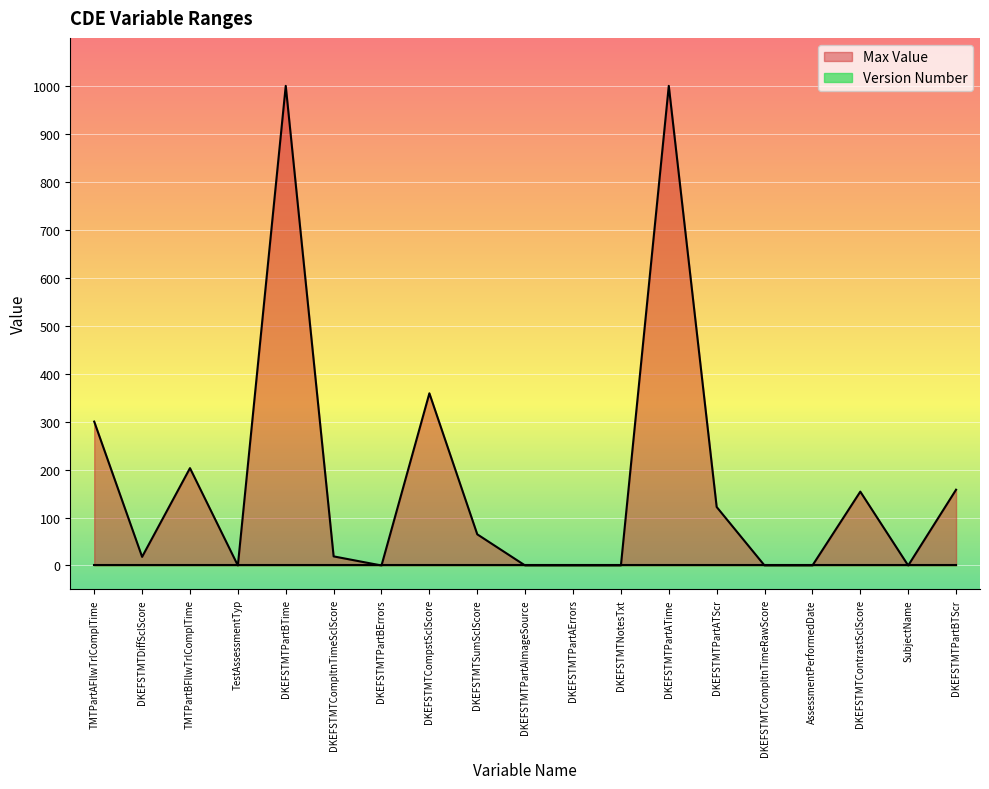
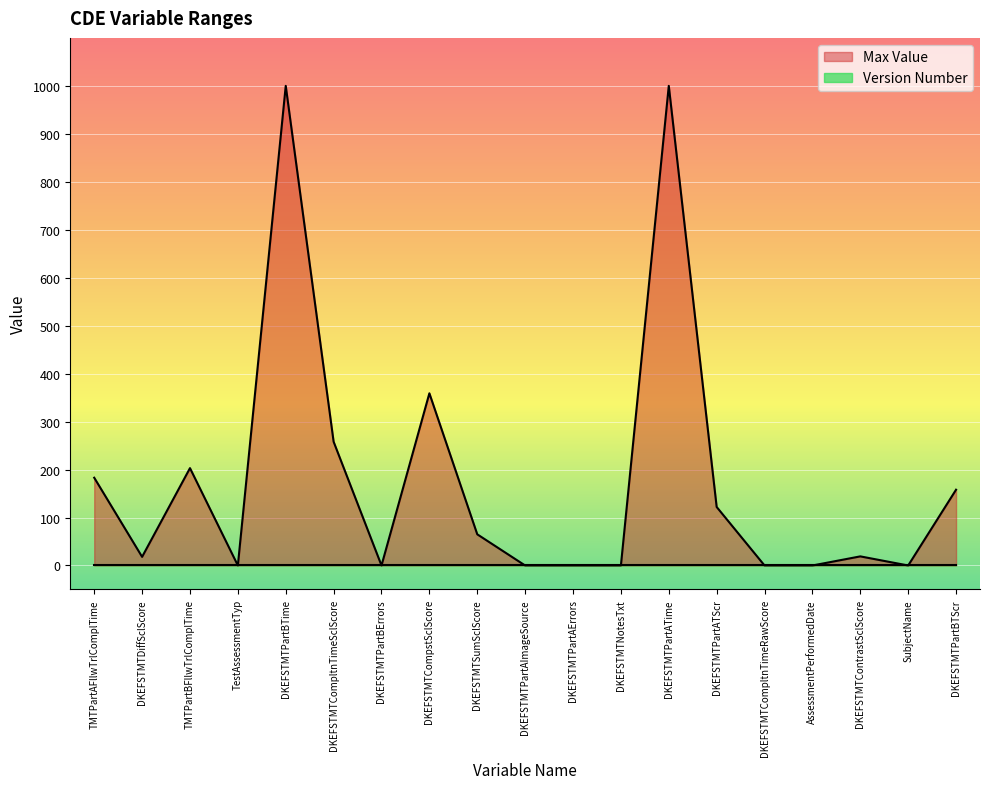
Max Value, TMTPartAFllwTrlComplTime: 300 -> 180
Max Value, DKEFSTMTCompltnTimeSclScore: 20 -> 260
Max Value, DKEFSTMTContrastSclScore: 150 -> 20
